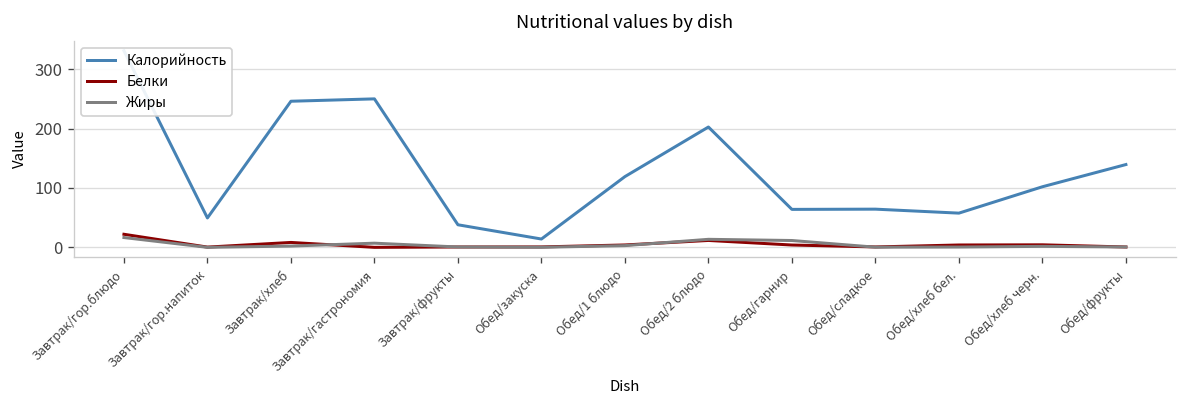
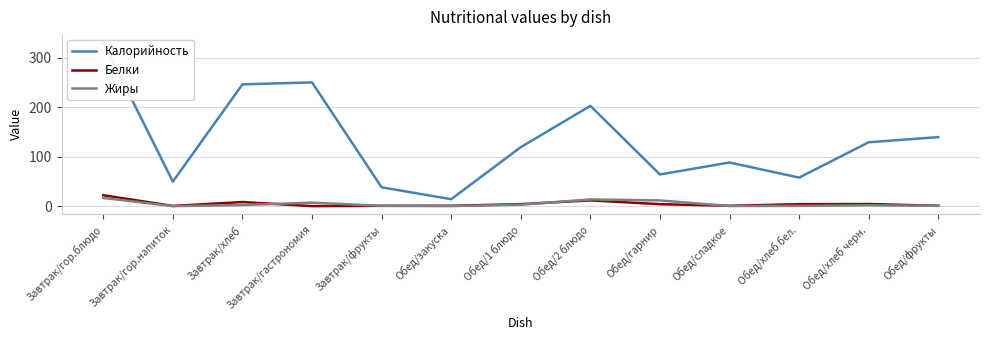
Калорийность, Обед/сладкое: 60 -> 90
Калорийность, Обед/хлеб черн.: 100 -> 130
